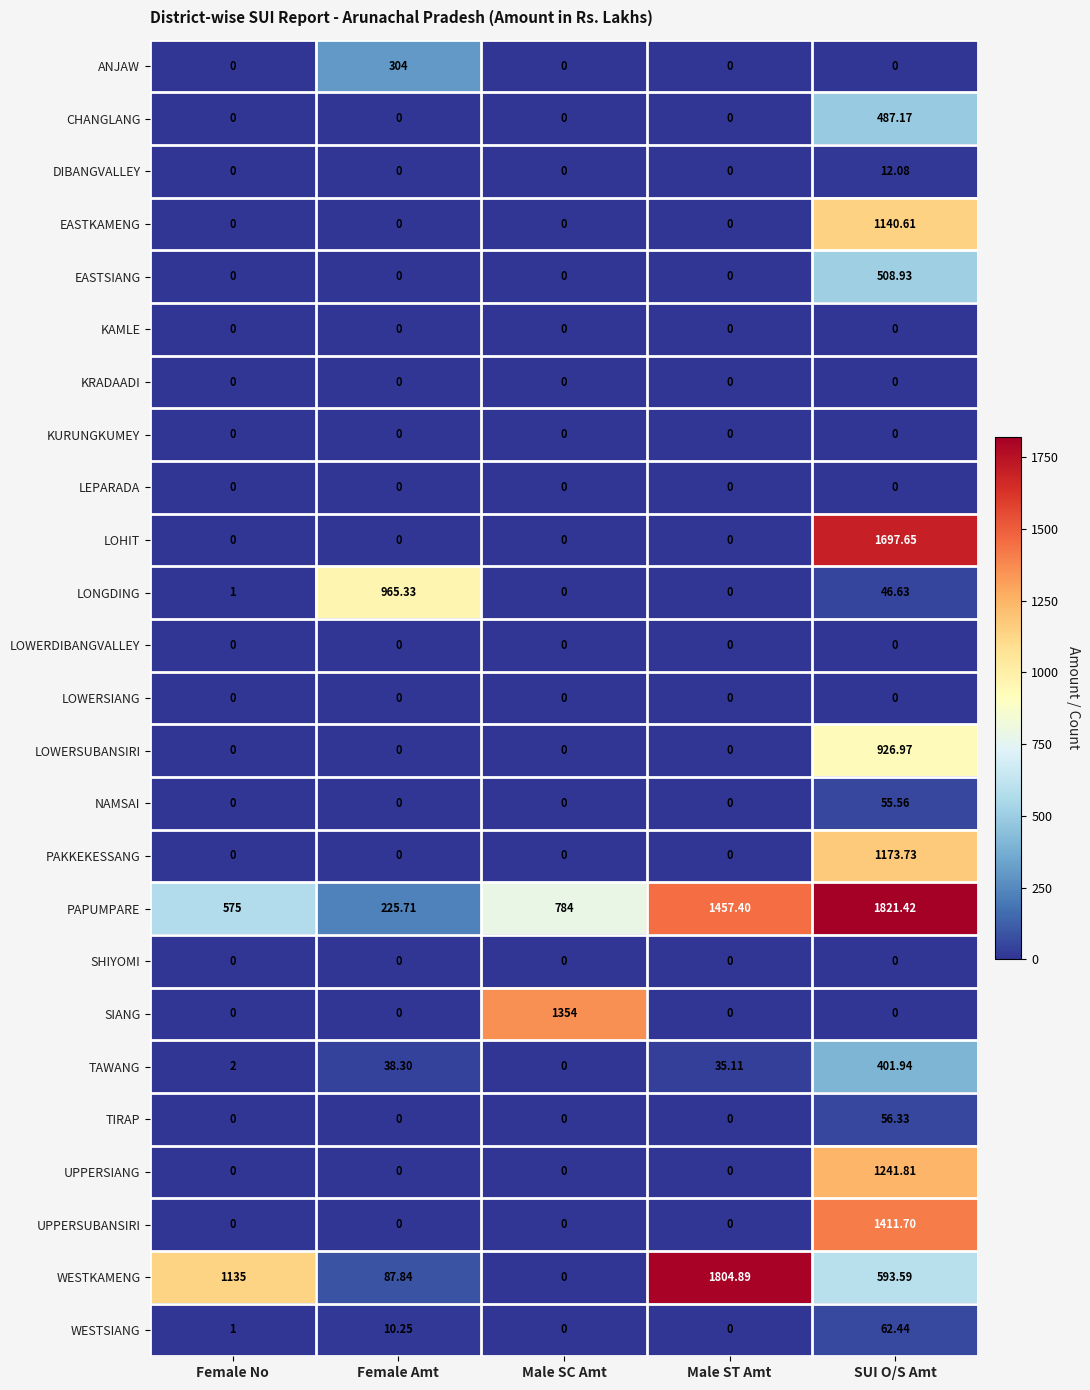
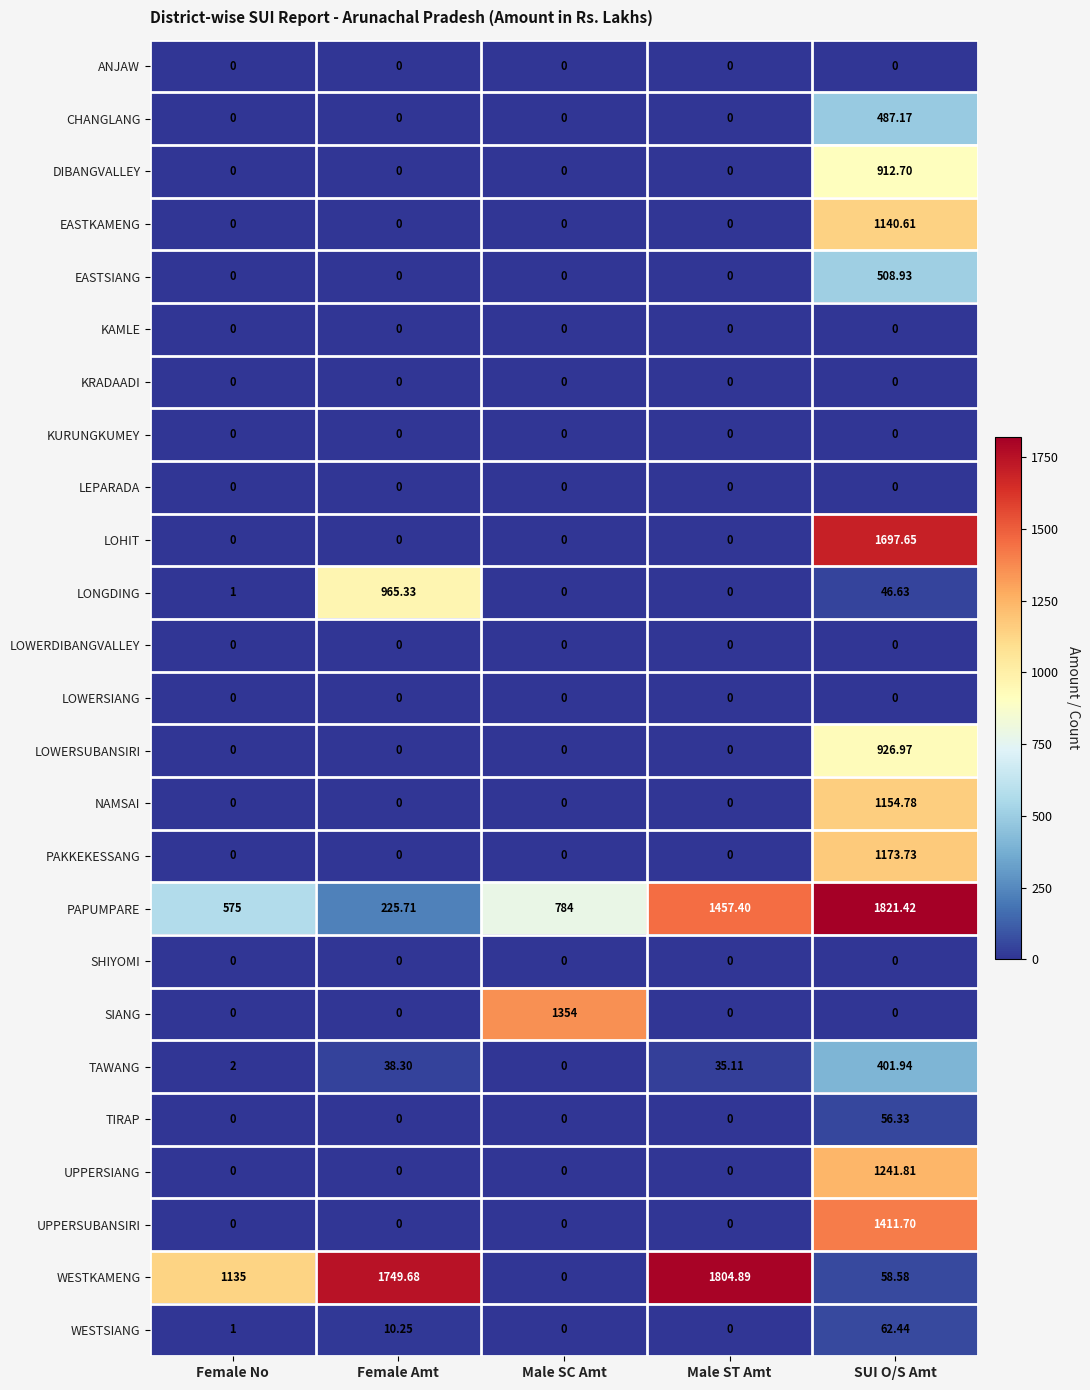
ANJAW, Female Amt: 304 -> 0
DIBANGVALLEY, SUI O/S Amt: 12.08 -> 912.70
NAMSAI, SUI O/S Amt: 55.56 -> 1154.78
WESTKAMENG, Female Amt: 87.84 -> 1749.68
WESTKAMENG, SUI O/S Amt: 593.59 -> 58.58
